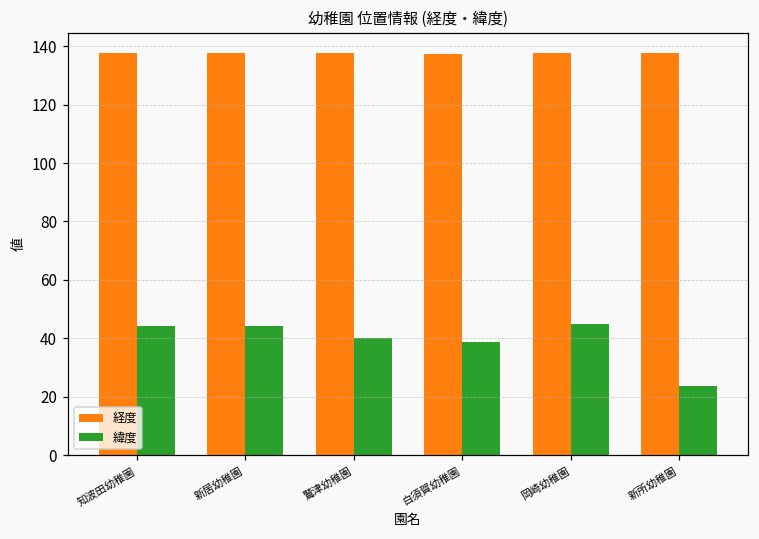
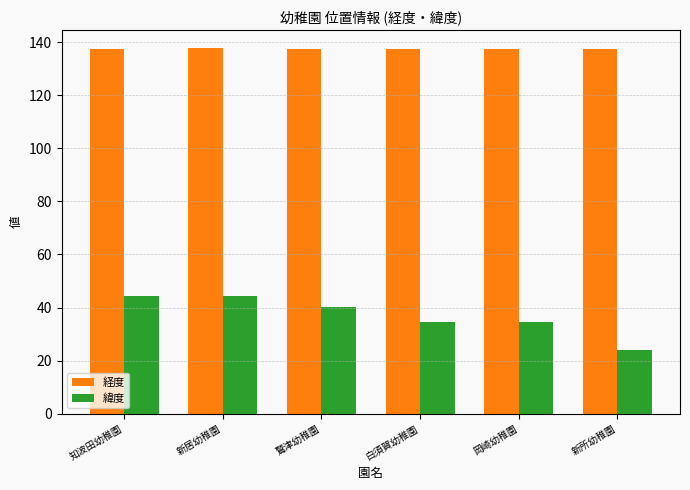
緯度, 白須賀幼稚園: 39 -> 35
緯度, 岡崎幼稚園: 45 -> 35
